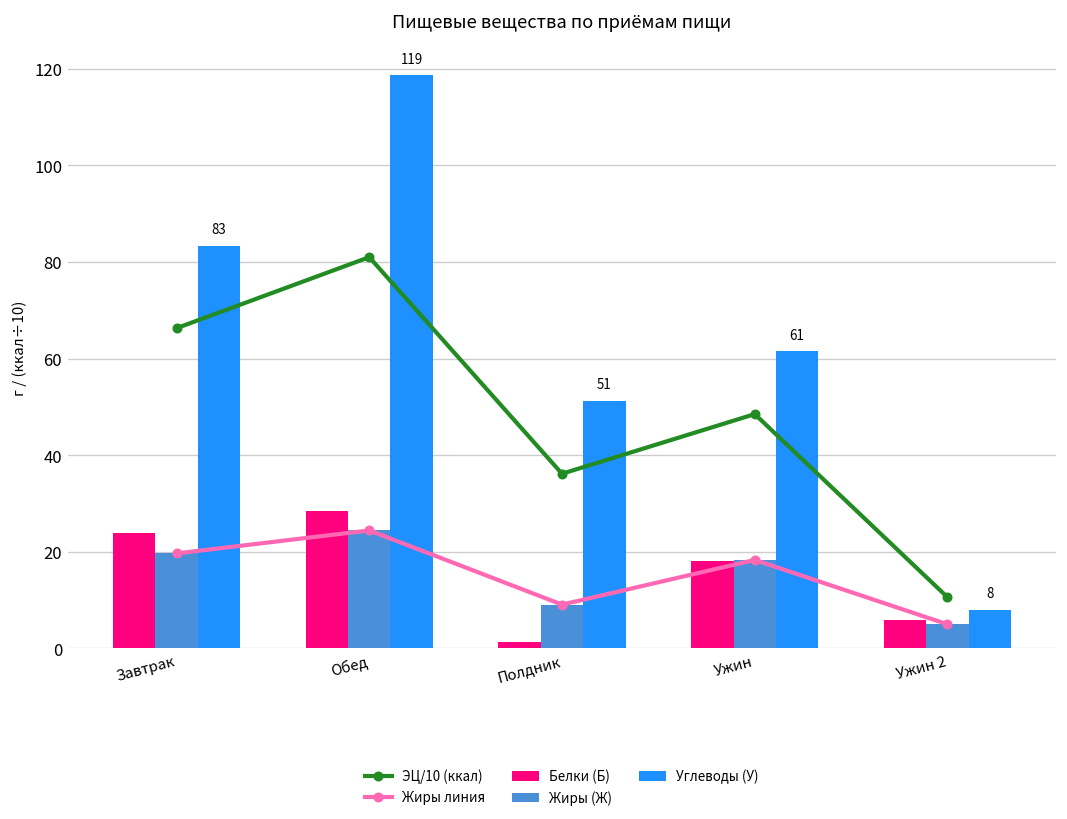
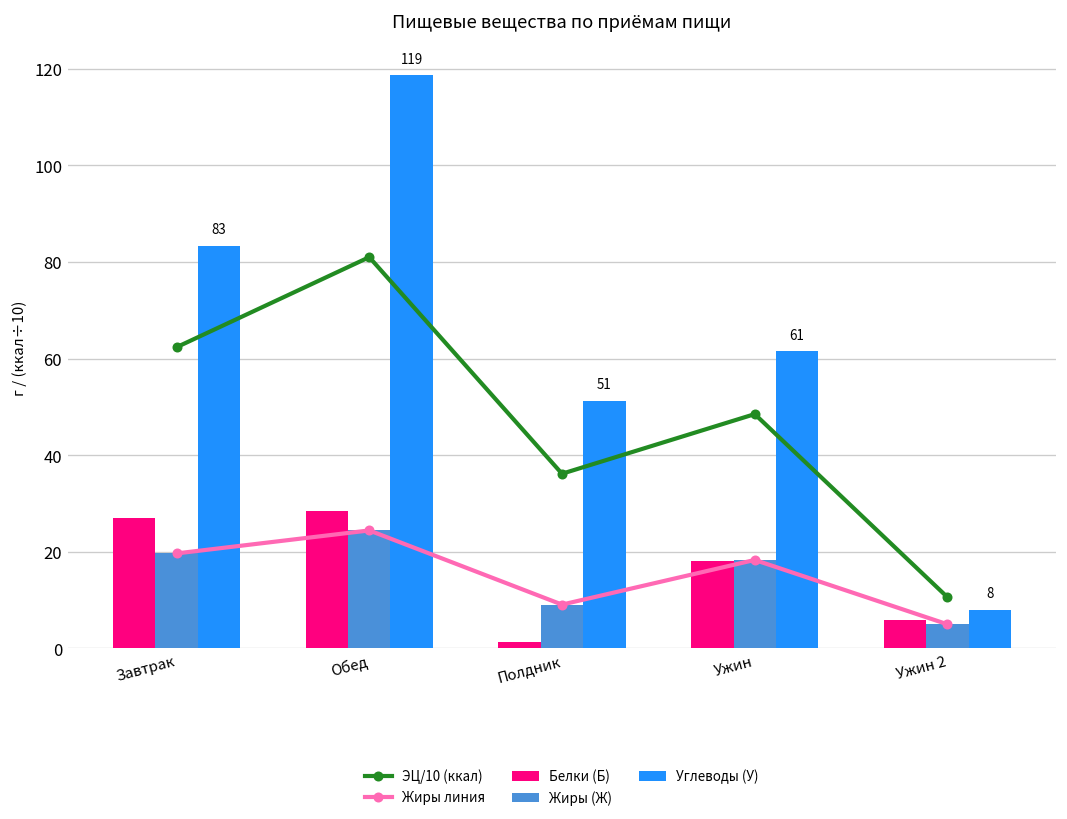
Белки (Б), Завтрак: 24 -> 27
ЭЦ/10 (ккал), Завтрак: 66 -> 62
